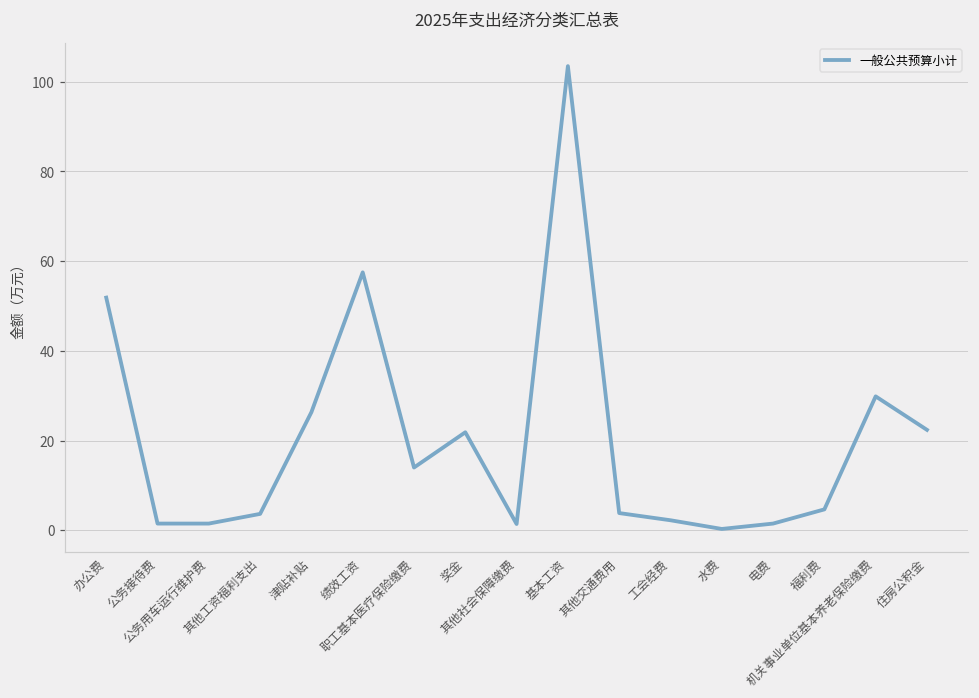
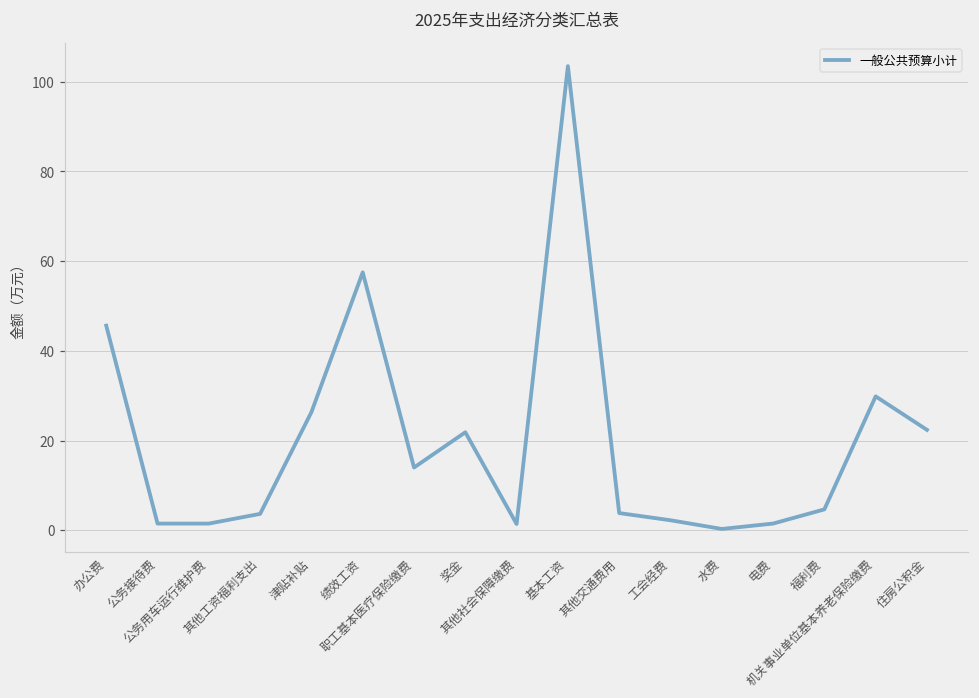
办公费: 52 -> 46
